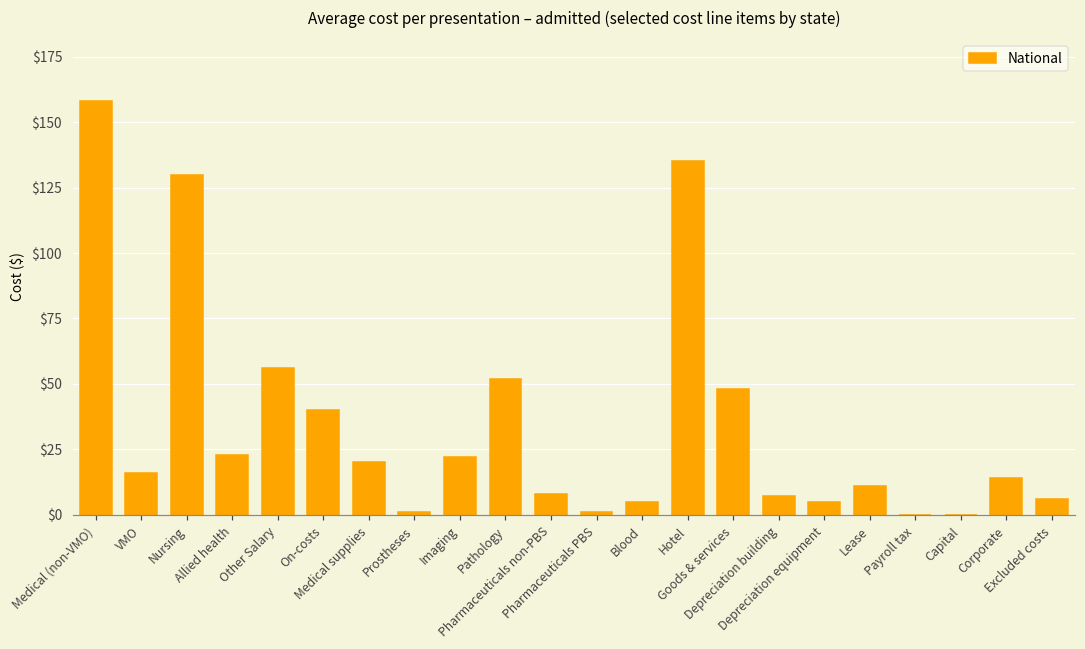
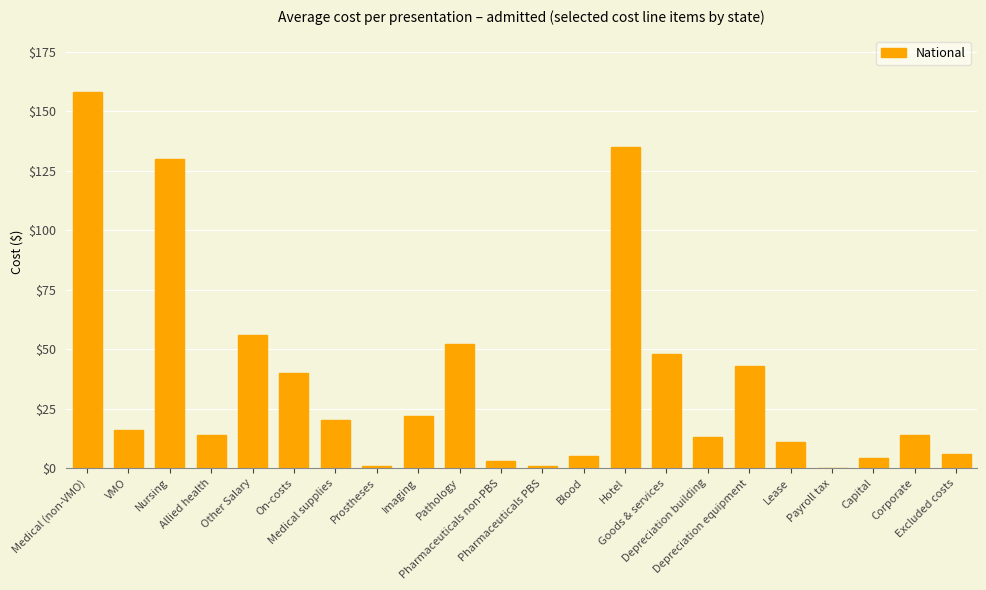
Allied health: $23 -> $14
Pharmaceuticals non-PBS: $8 -> $3
Depreciation building: $7 -> $13
Depreciation equipment: $5 -> $43
Capital: $0 -> $4
